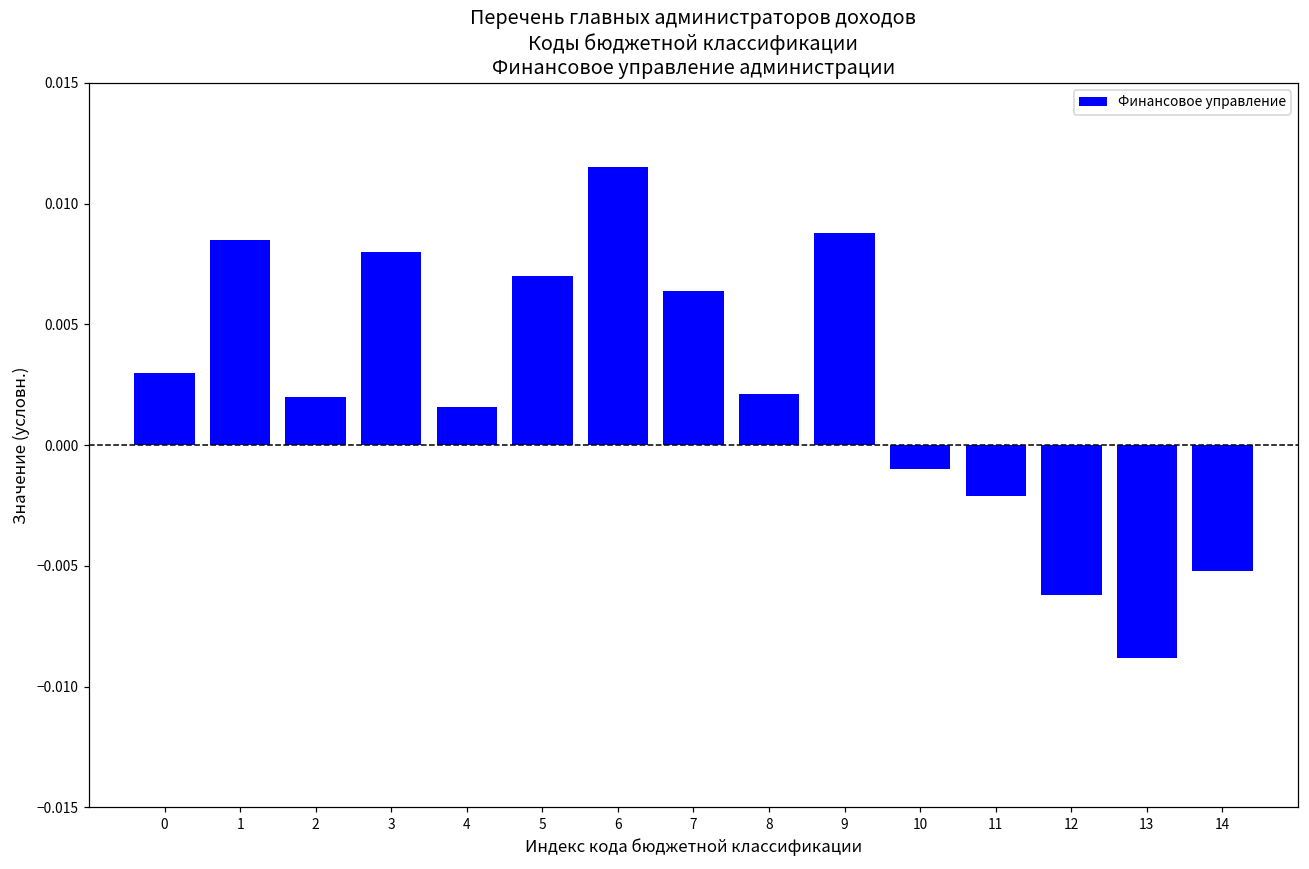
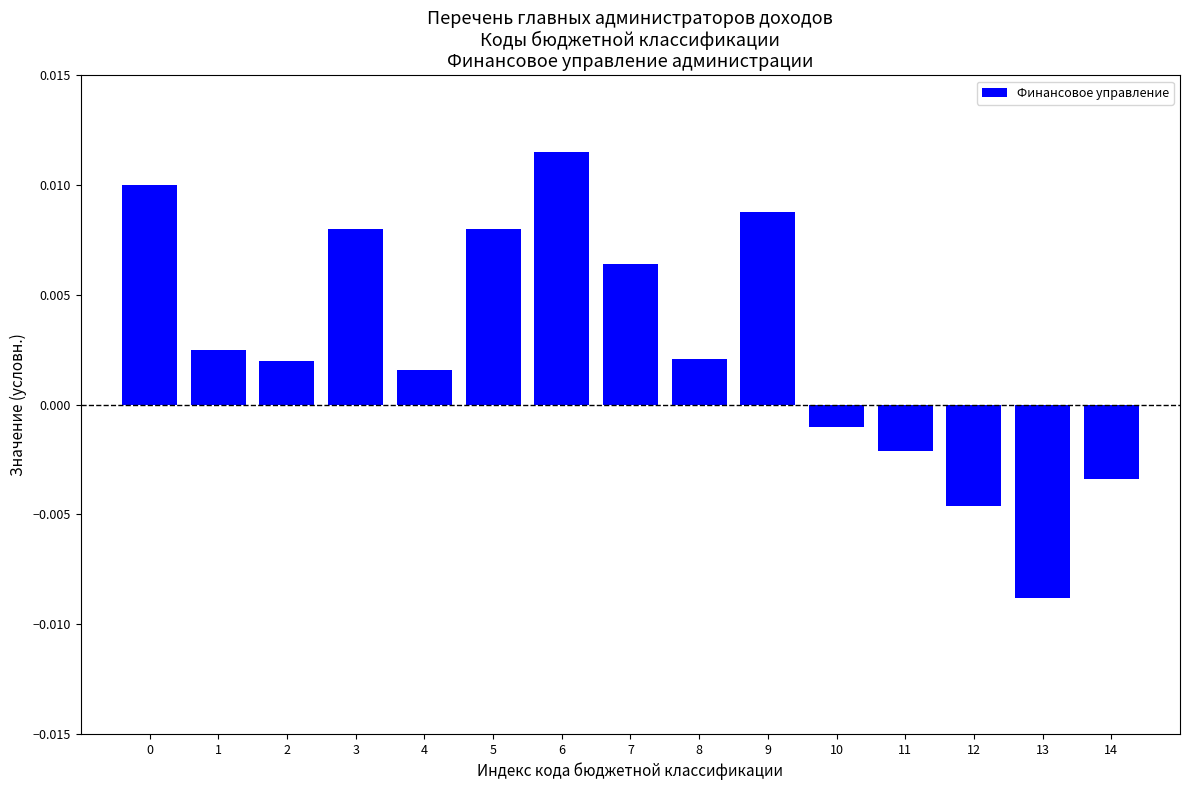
0: 0.003 -> 0.010
1: 0.0085 -> 0.0025
5: 0.007 -> 0.008
12: -0.0062 -> -0.0046
14: -0.0052 -> -0.0034
